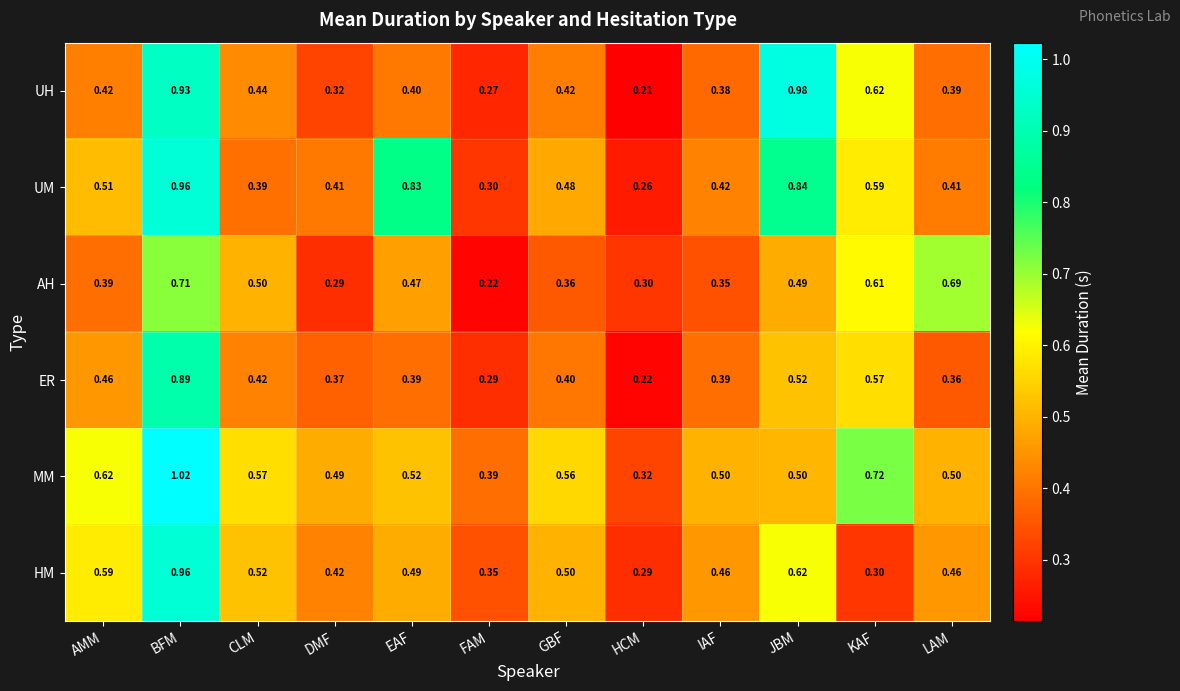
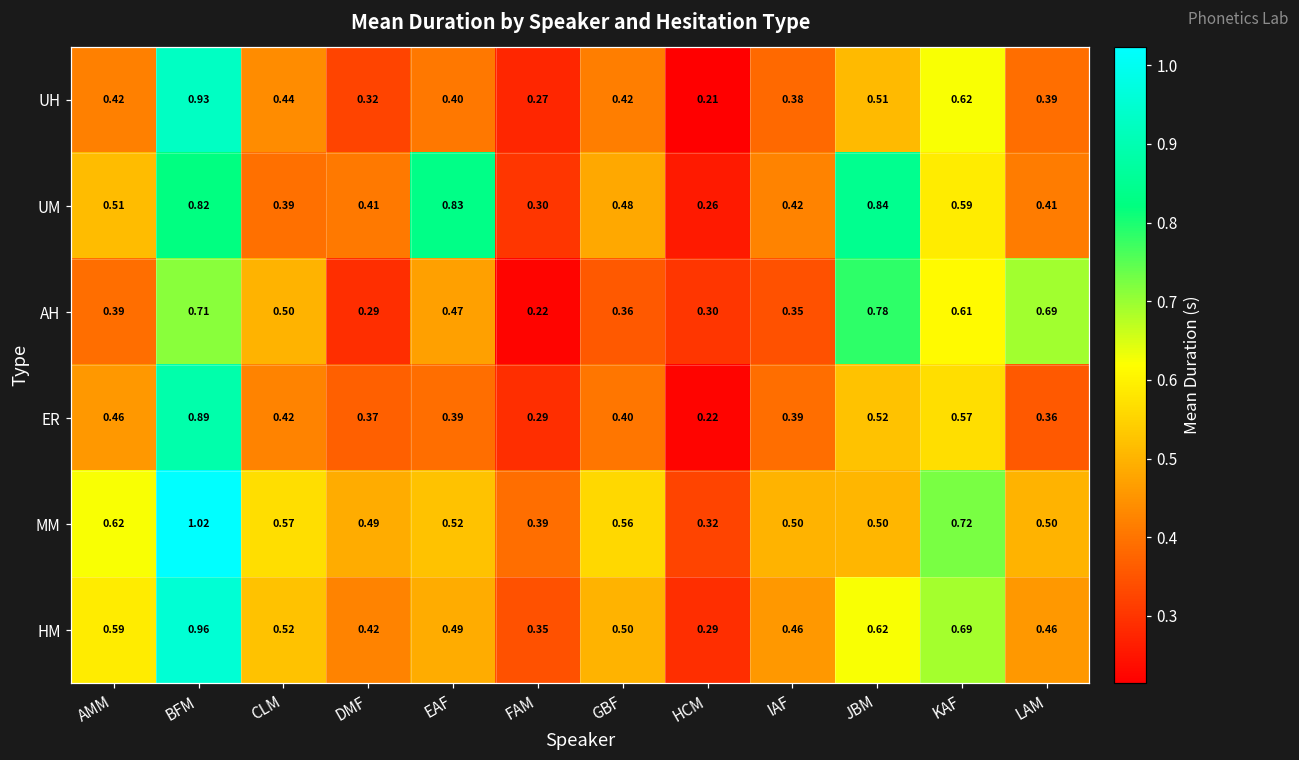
UH, JBM: 0.98 -> 0.51
UM, BFM: 0.96 -> 0.82
AH, JBM: 0.49 -> 0.78
HM, KAF: 0.30 -> 0.69
